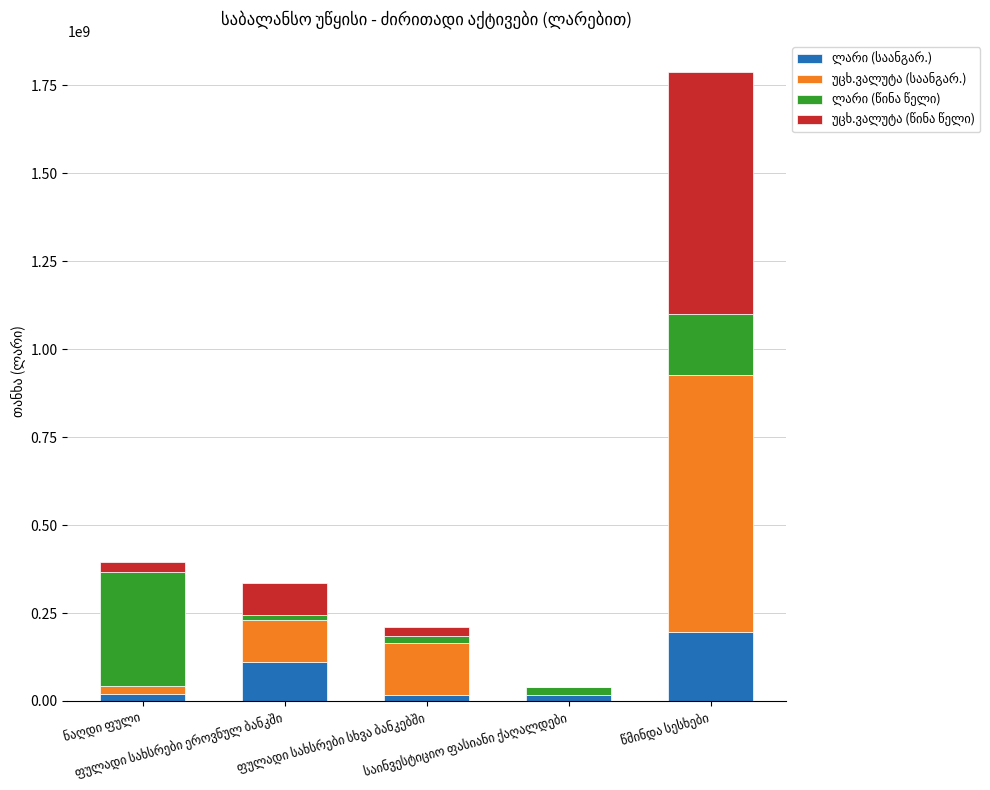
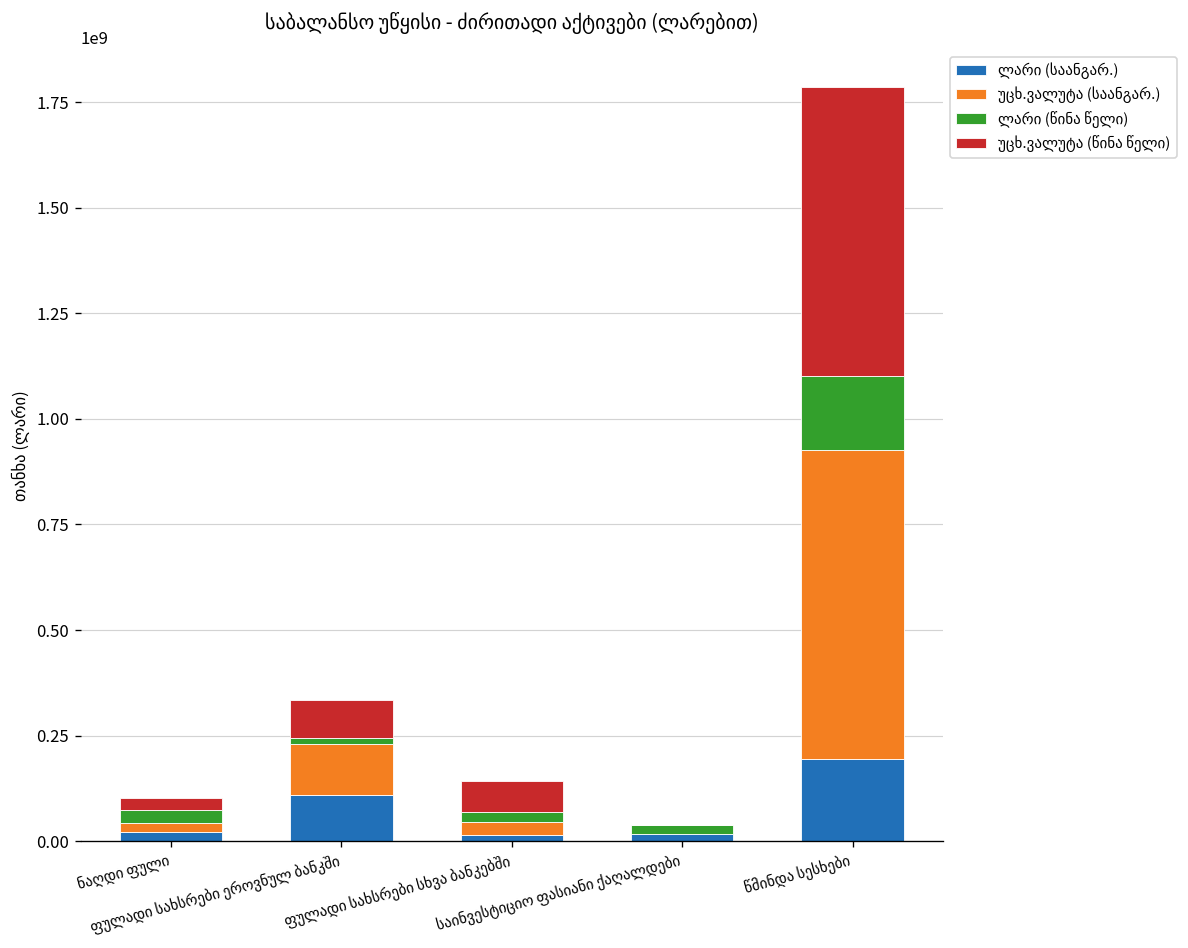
ლარი (წინა წელი), ნაღდი ფული: 320000000 -> 30000000
უცხ.ვალუტა (საანგარ.), ფულადი სახსრები სხვა ბანკებში: 150000000 -> 30000000
უცხ.ვალუტა (წინა წელი), ფულადი სახსრები სხვა ბანკებში: 30000000 -> 70000000
